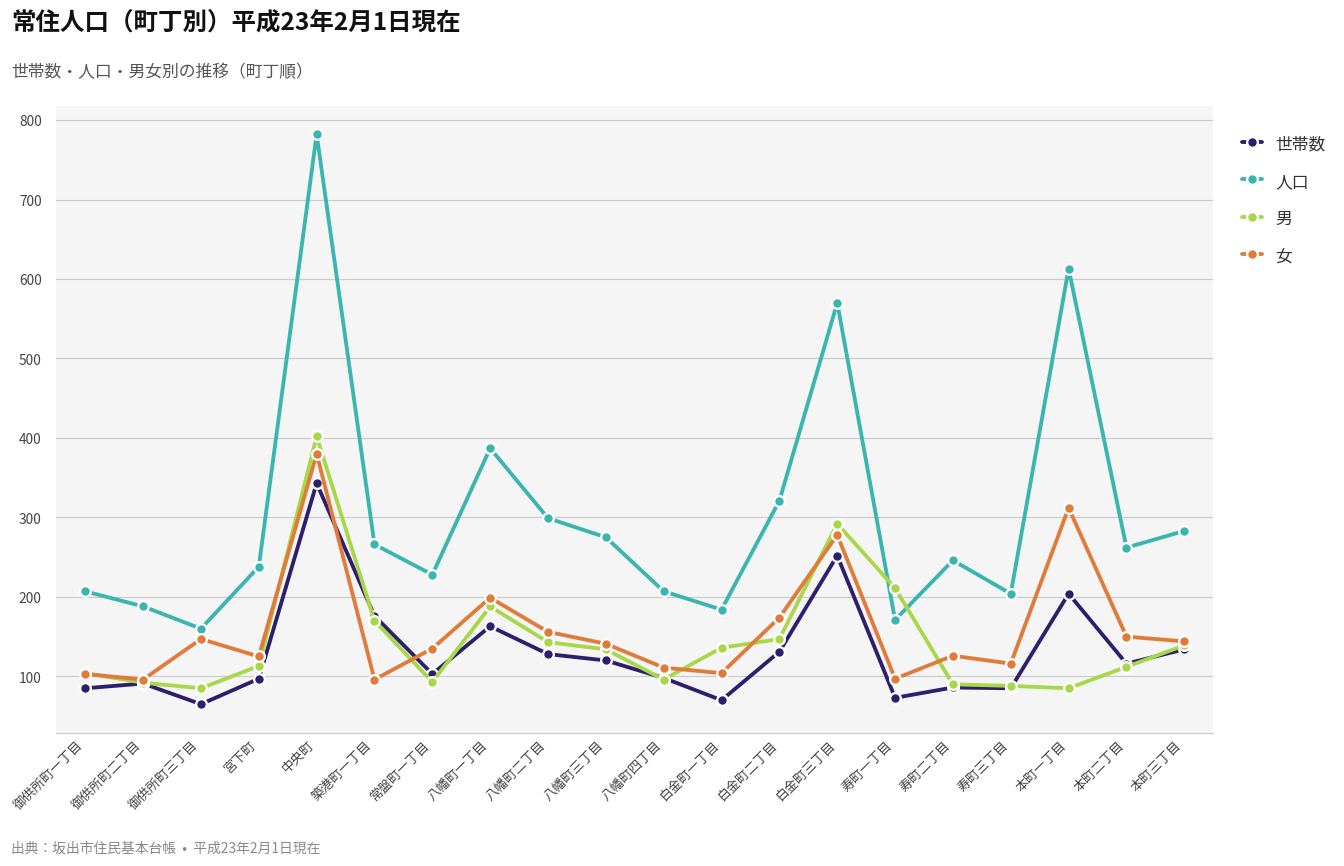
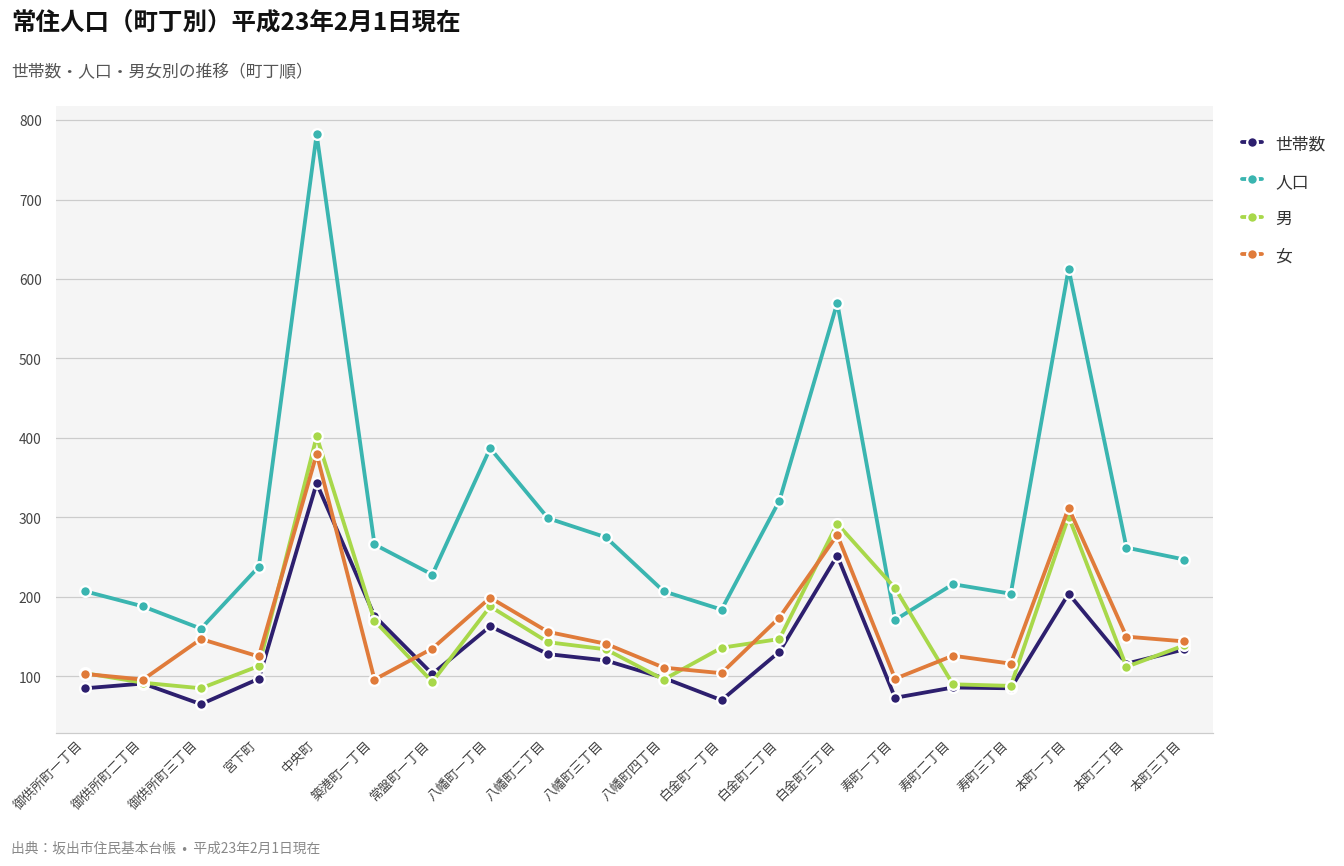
人口, 寿町二丁目: 250 -> 220
男, 本町一丁目: 90 -> 300
人口, 本町三丁目: 280 -> 250
